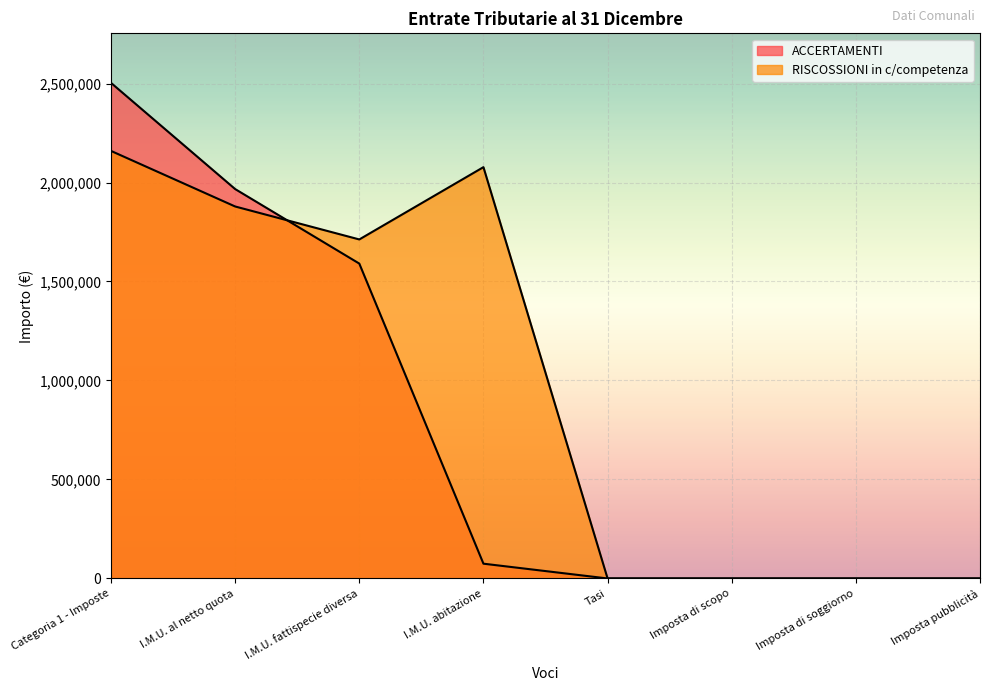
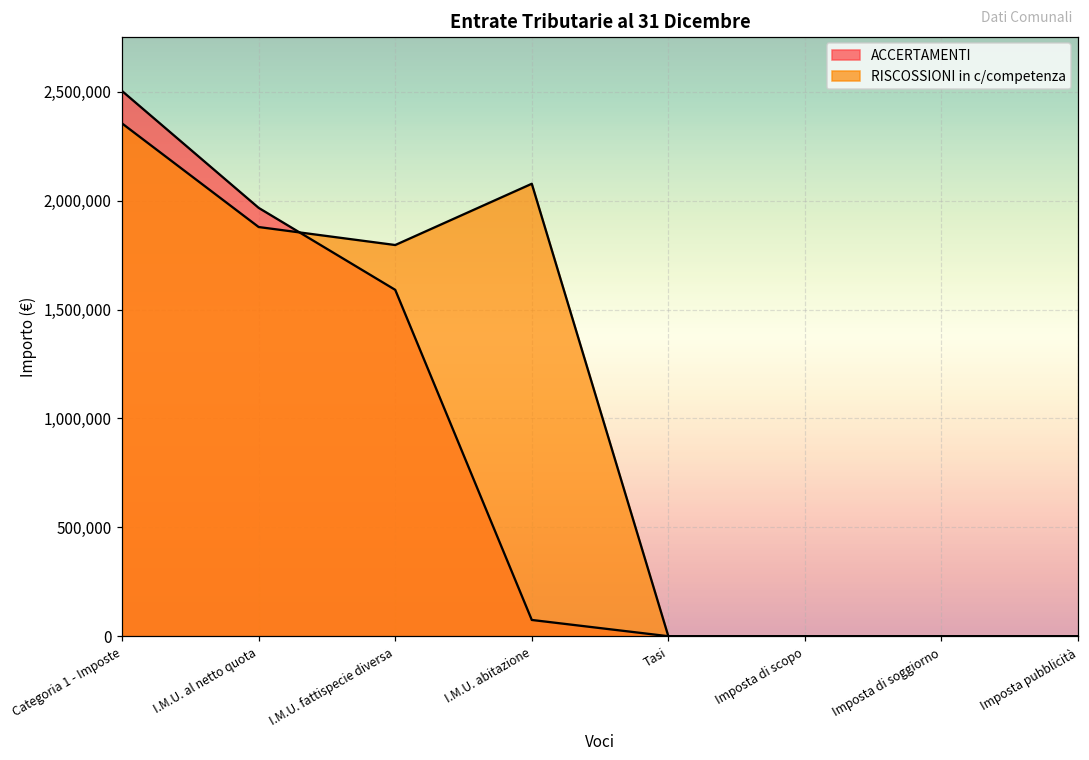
RISCOSSIONI in c/competenza, Categoria 1 - Imposte: 2,160,000 -> 2,350,000
RISCOSSIONI in c/competenza, I.M.U. fattispecie diversa: 1,710,000 -> 1,800,000
